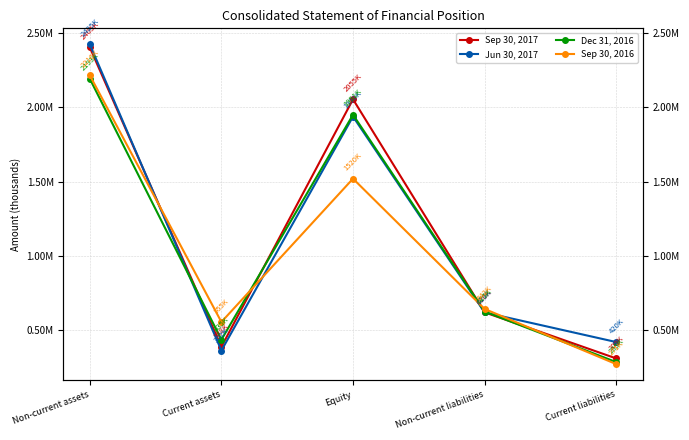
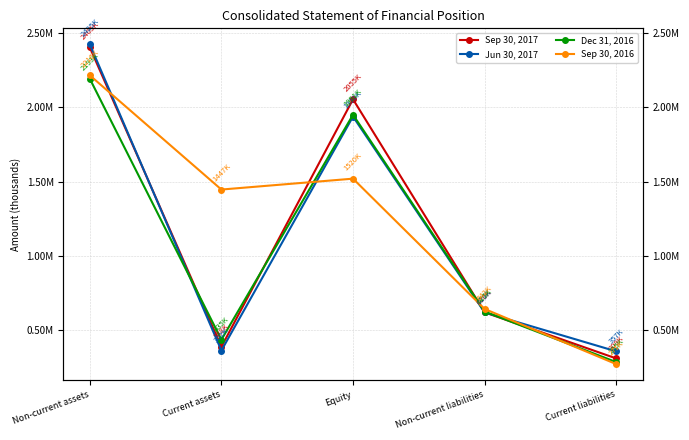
Sep 30, 2016, Current assets: 555K -> 1447K
Jun 30, 2017, Current liabilities: 420K -> 357K
